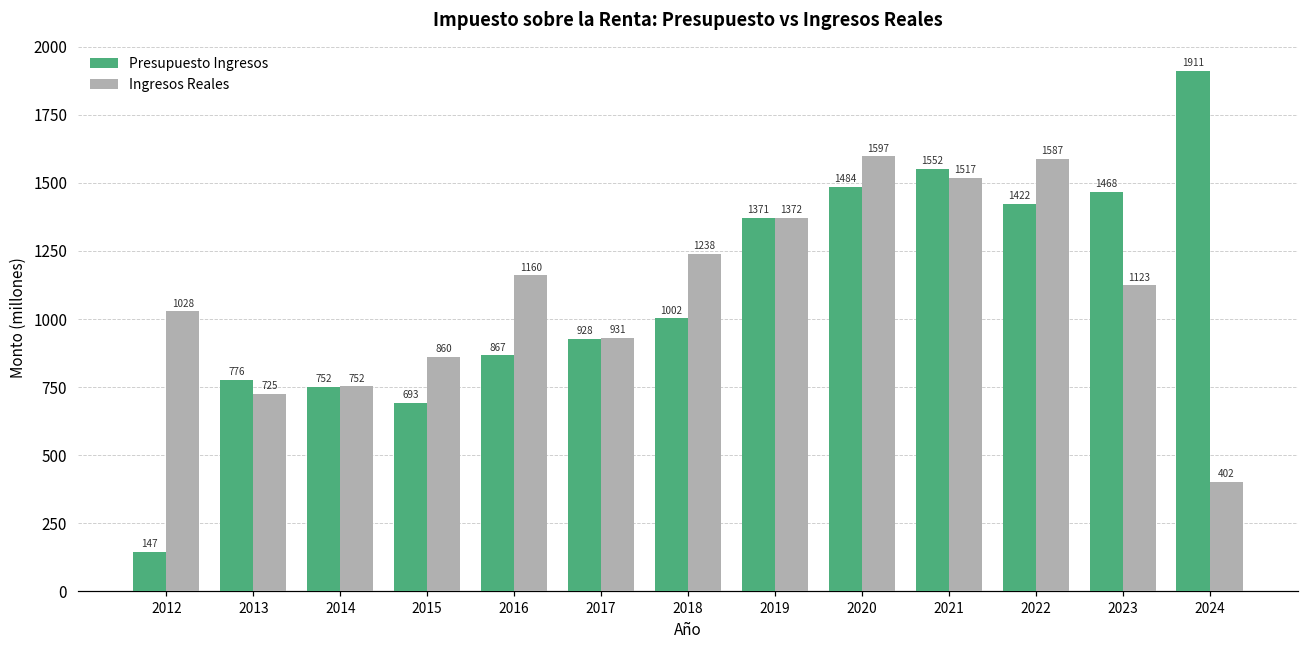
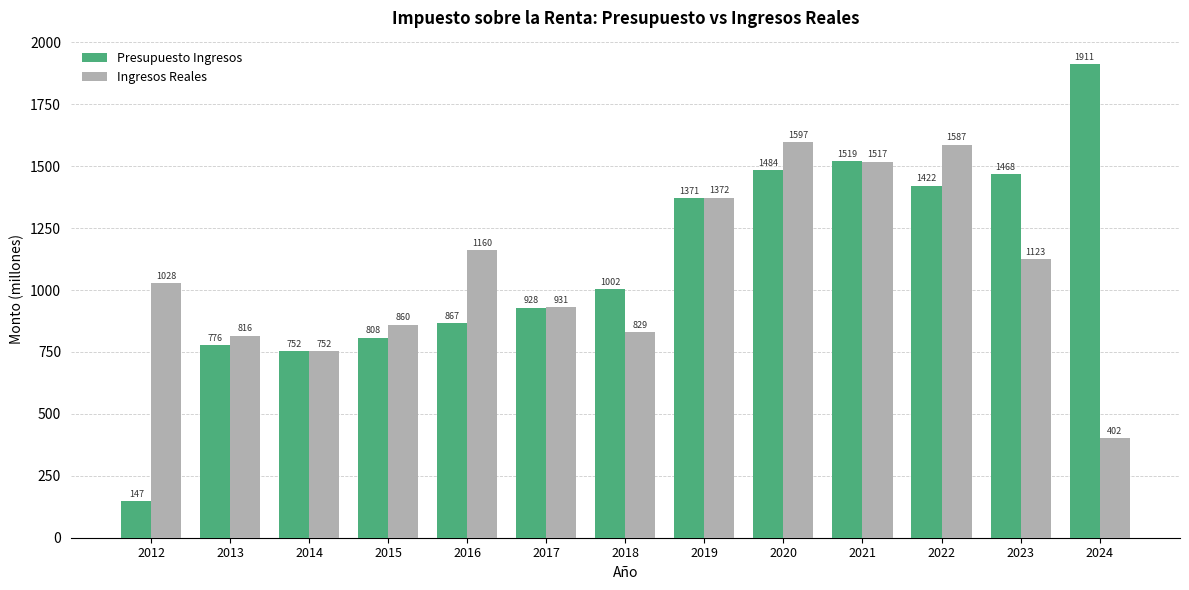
Ingresos Reales, 2013: 725 -> 816
Presupuesto Ingresos, 2015: 693 -> 808
Ingresos Reales, 2018: 1238 -> 829
Presupuesto Ingresos, 2021: 1552 -> 1519
